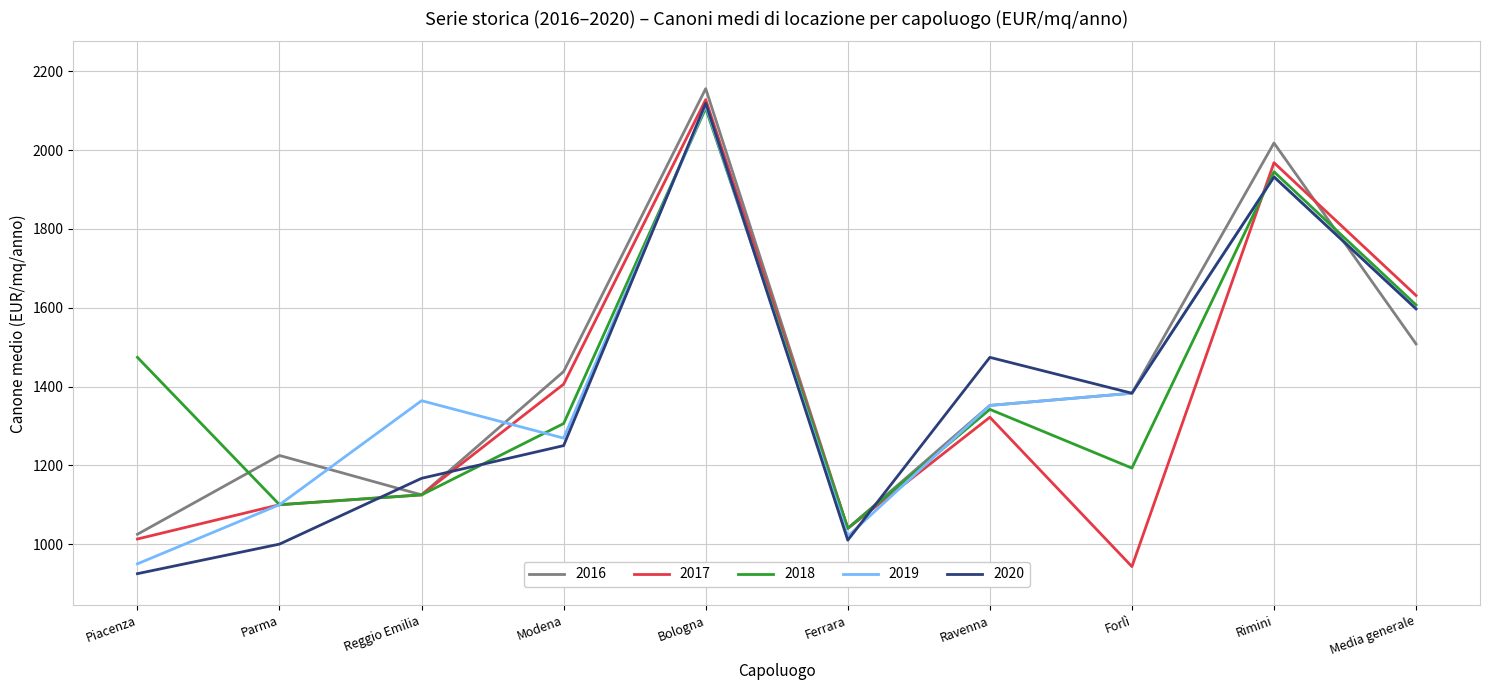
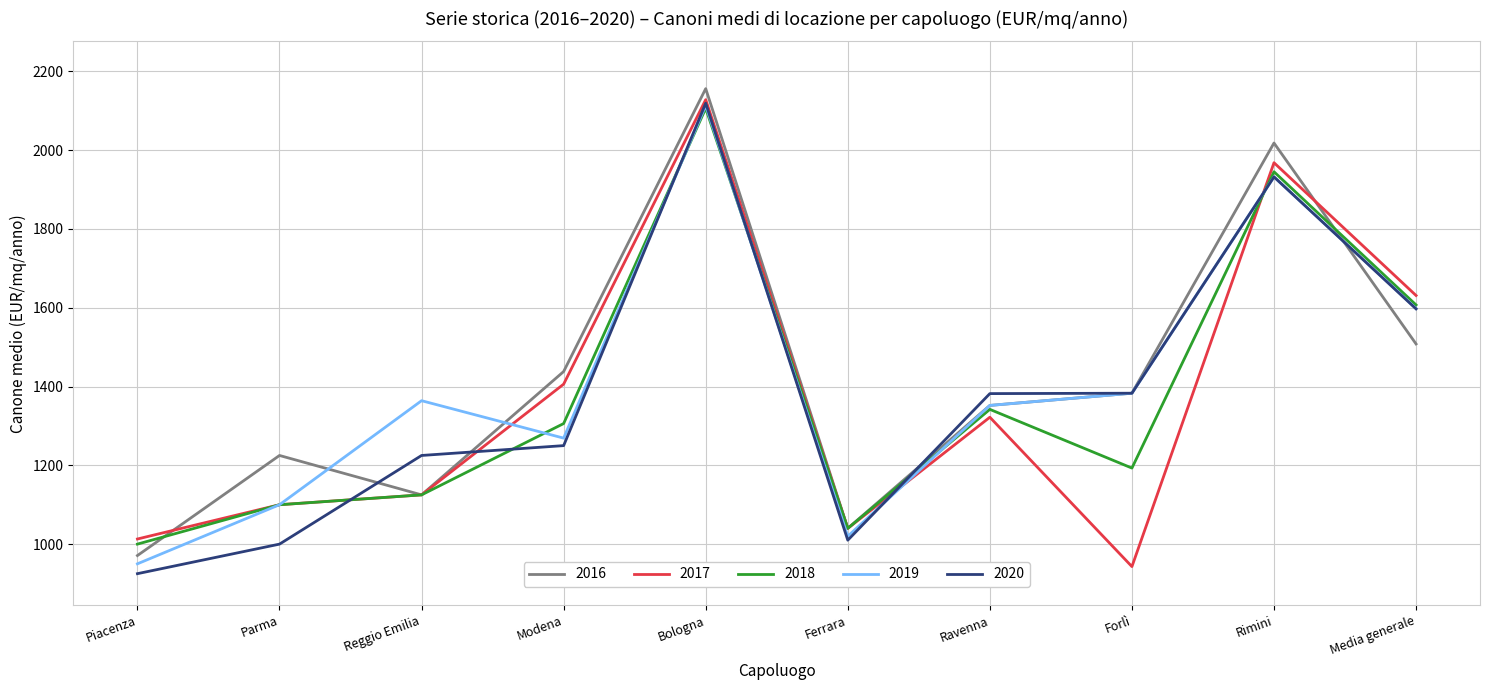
2016, Piacenza: 1030 -> 970
2018, Piacenza: 1470 -> 1000
2020, Reggio Emilia: 1170 -> 1230
2020, Ravenna: 1470 -> 1380
